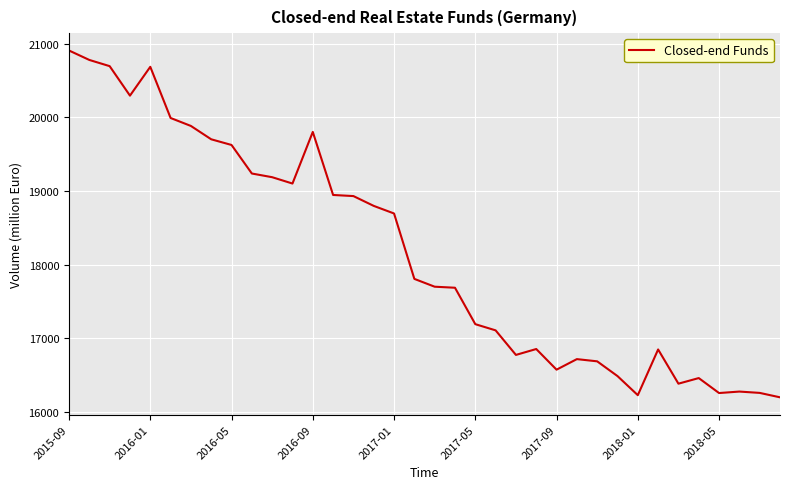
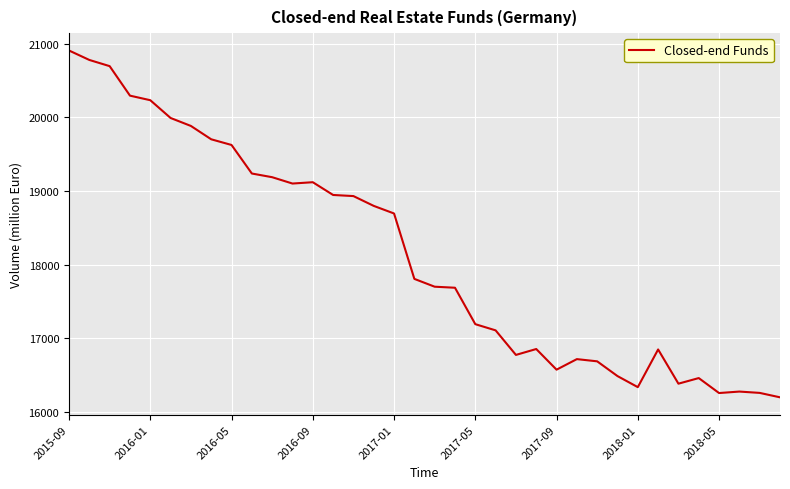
2016-01: 20700 -> 20200
2016-09: 19800 -> 19100
2018-01: 16200 -> 16300
